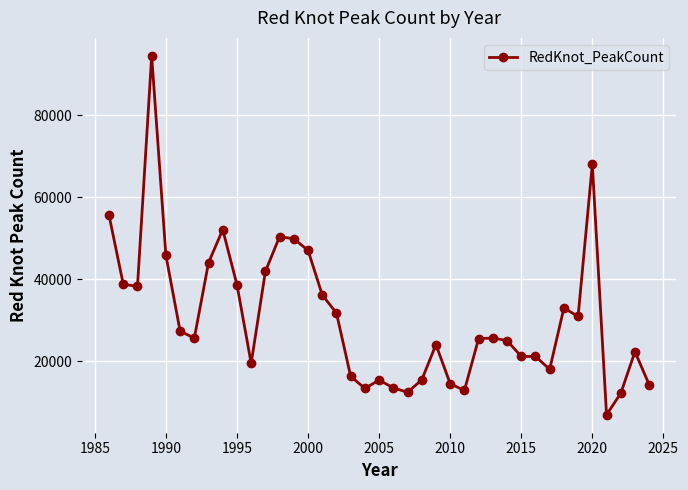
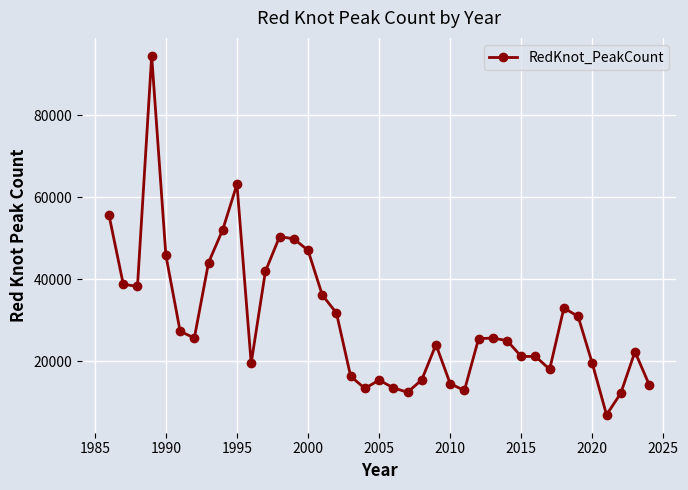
1995: 39000 -> 63000
2020: 68000 -> 19000
